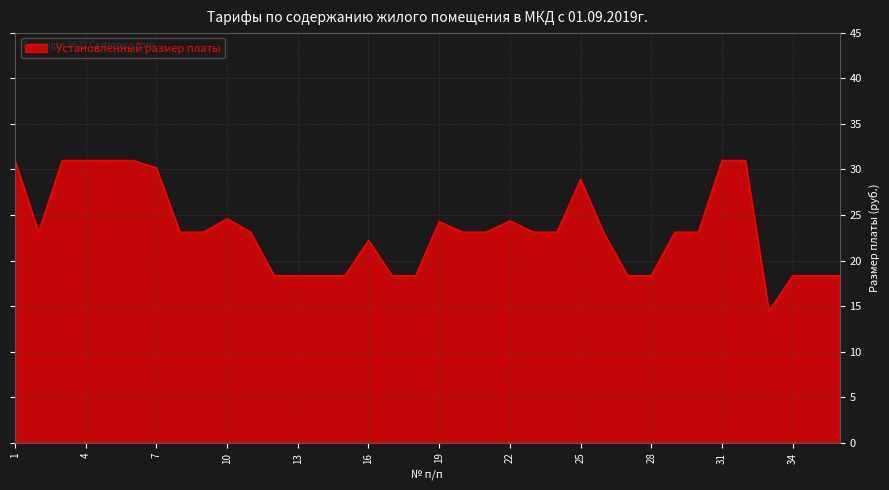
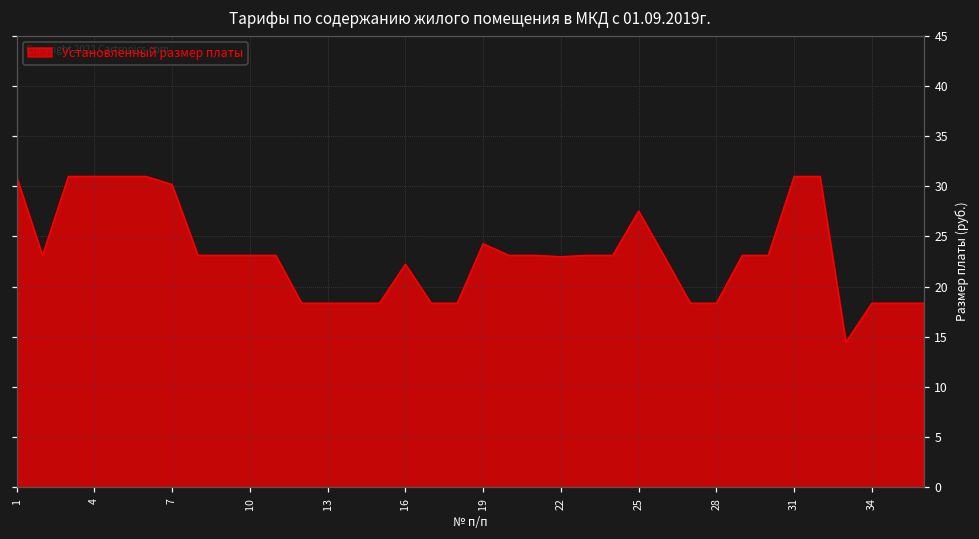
10: 25 -> 23
22: 24 -> 23
25: 29 -> 28
